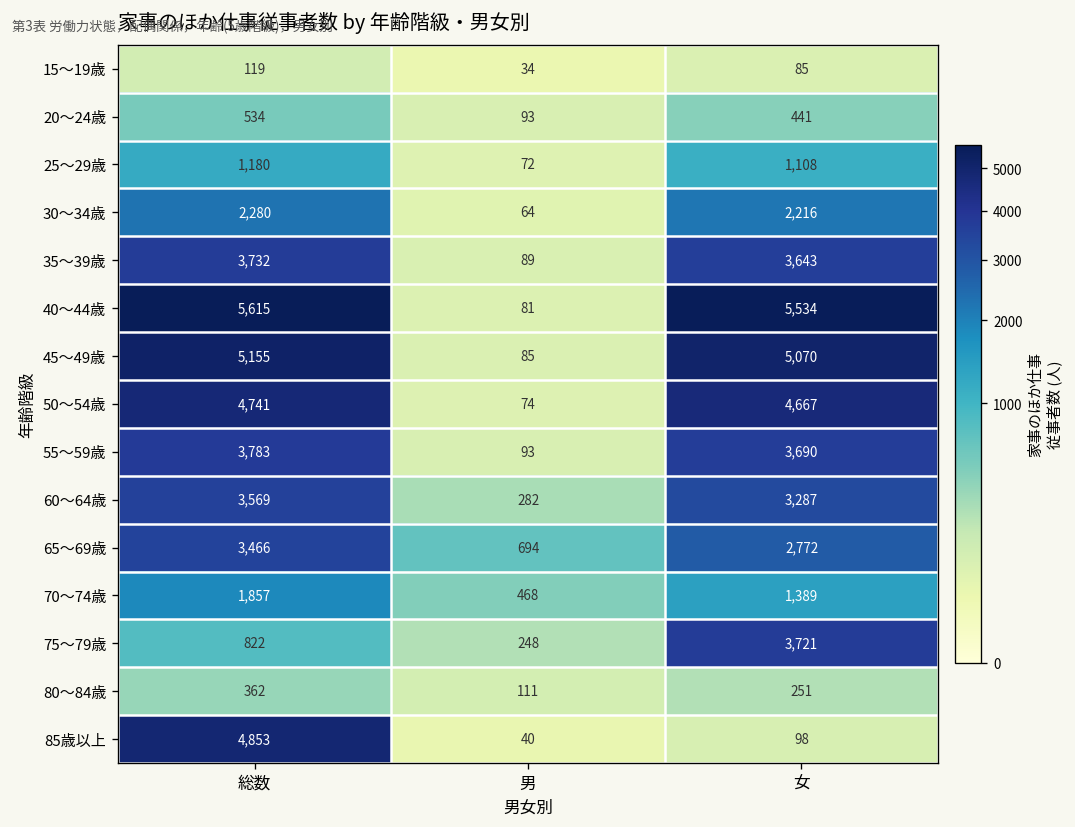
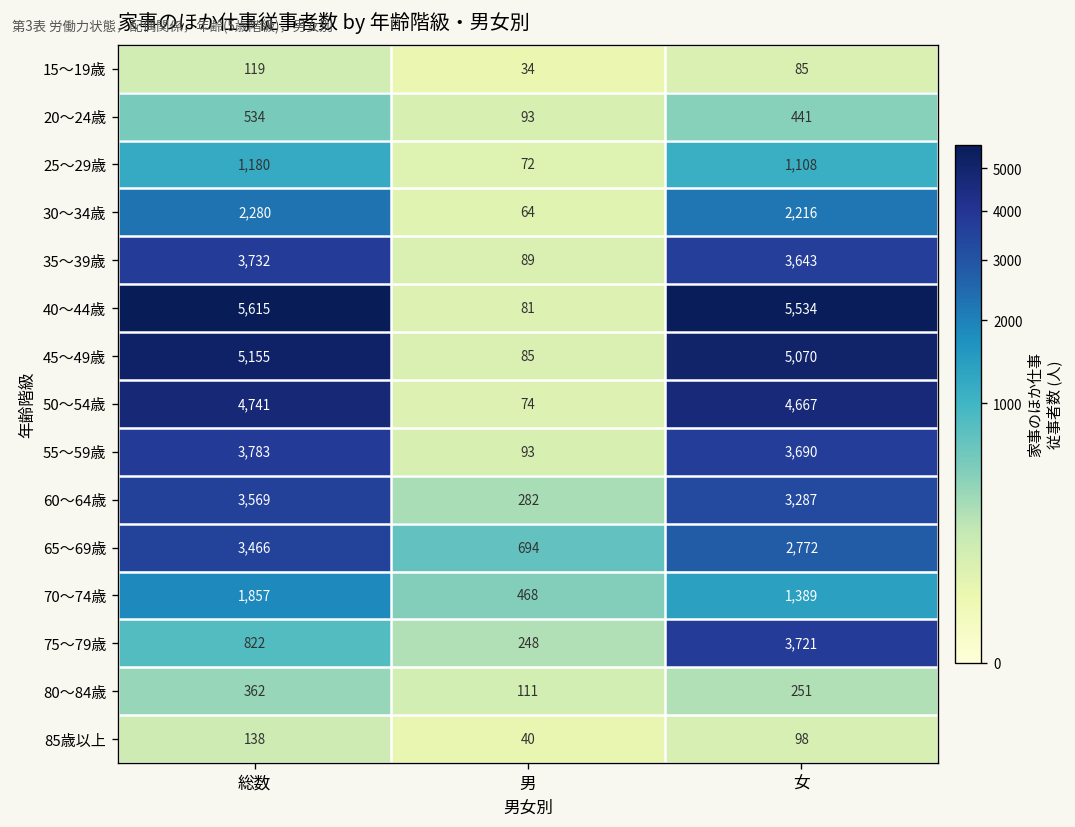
85歳以上, 総数: 4,853 -> 138
